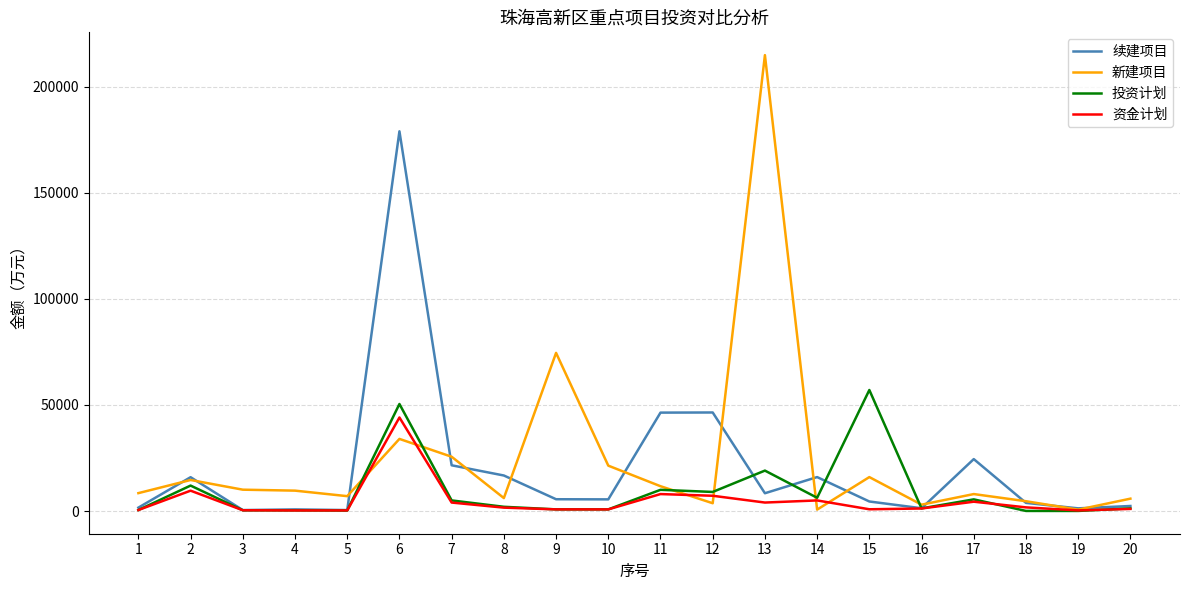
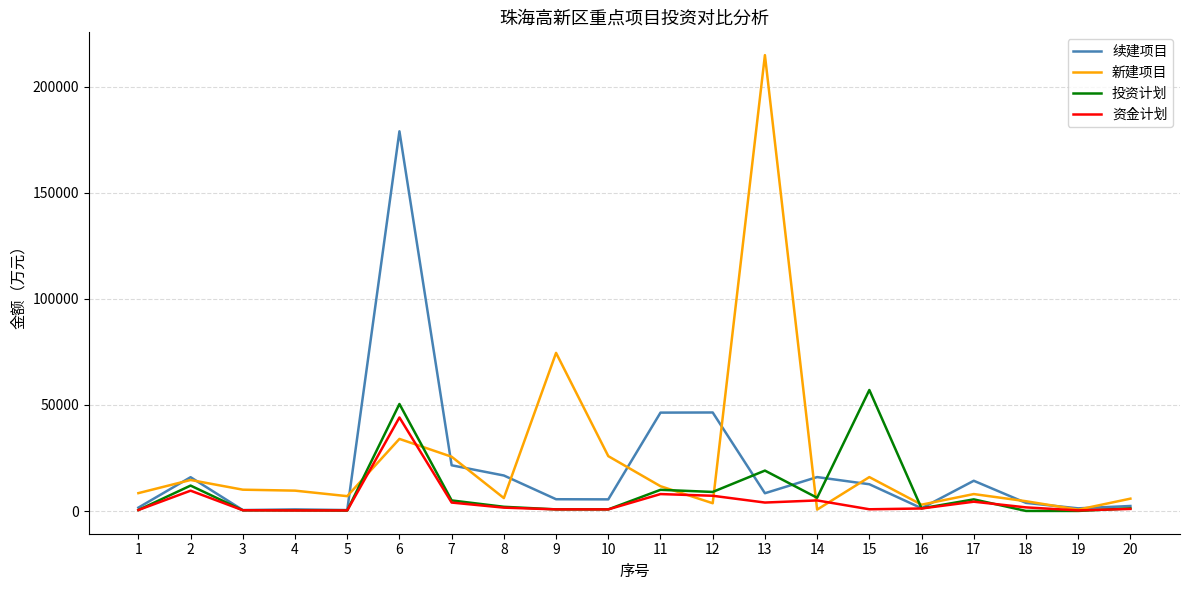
新建项目, 10: 21000 -> 26000
续建项目, 15: 4000 -> 13000
续建项目, 17: 24000 -> 14000
